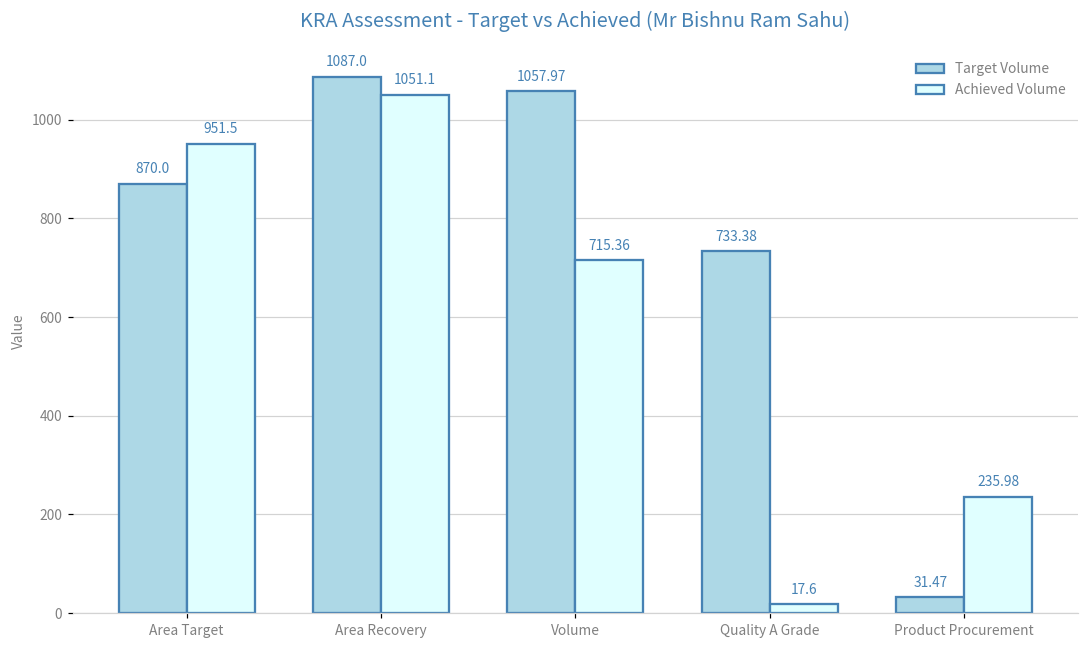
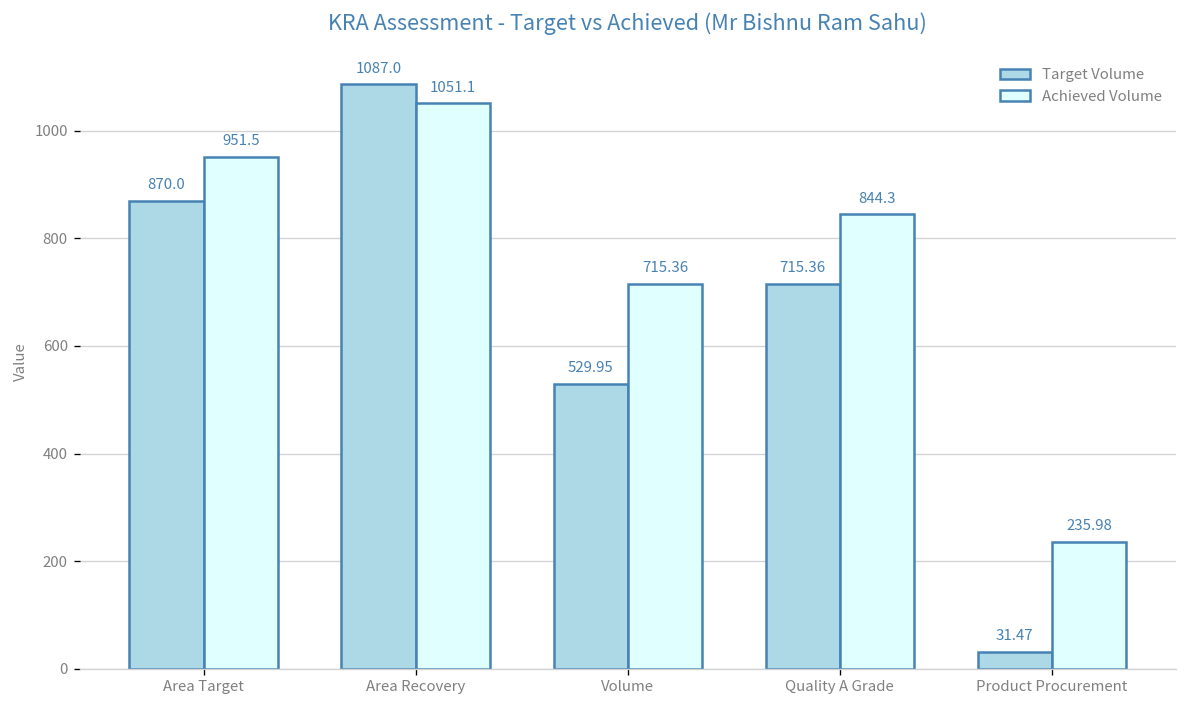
Target Volume, Volume: 1057.97 -> 529.95
Target Volume, Quality A Grade: 733.38 -> 715.36
Achieved Volume, Quality A Grade: 17.6 -> 844.3
